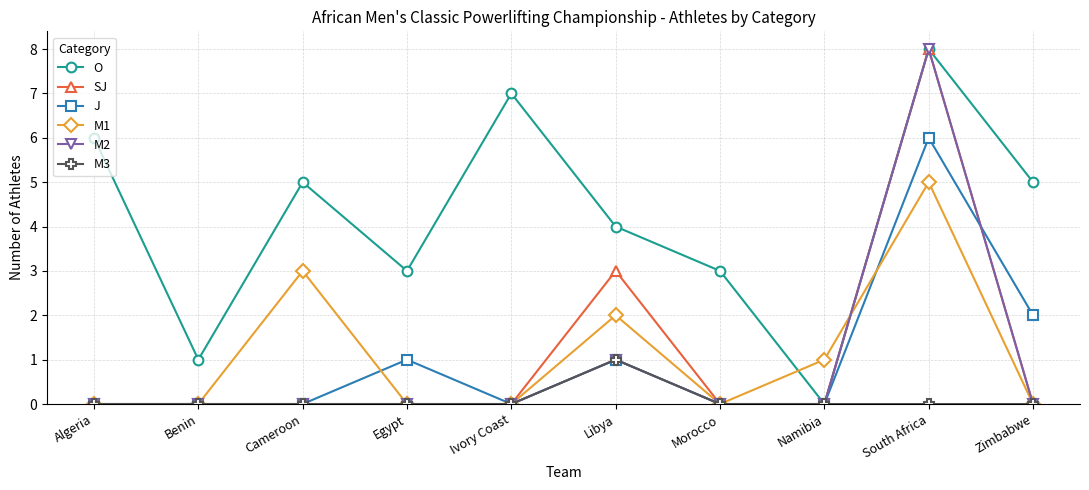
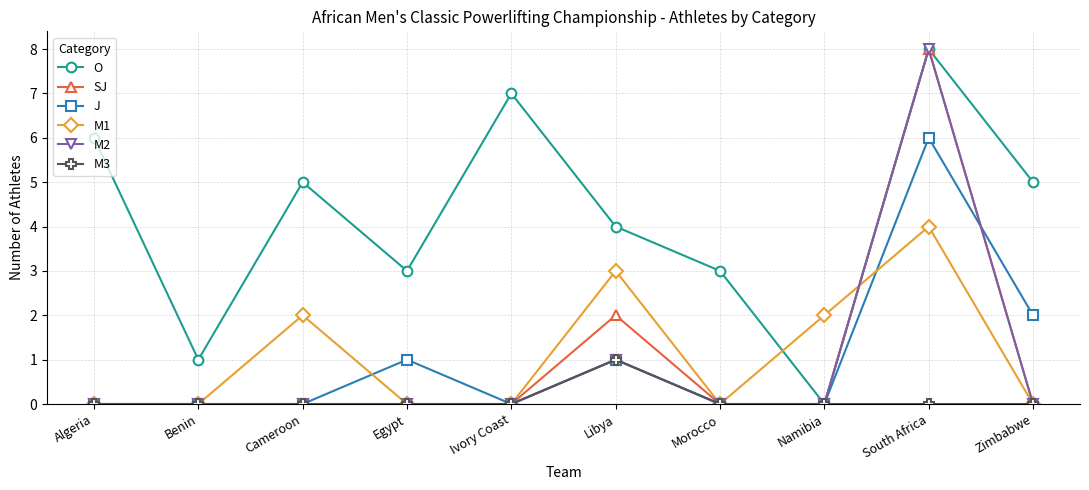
M1, Cameroon: 3 -> 2
SJ, Libya: 3 -> 2
M1, Libya: 2 -> 3
M1, Namibia: 1 -> 2
M1, South Africa: 5 -> 4
